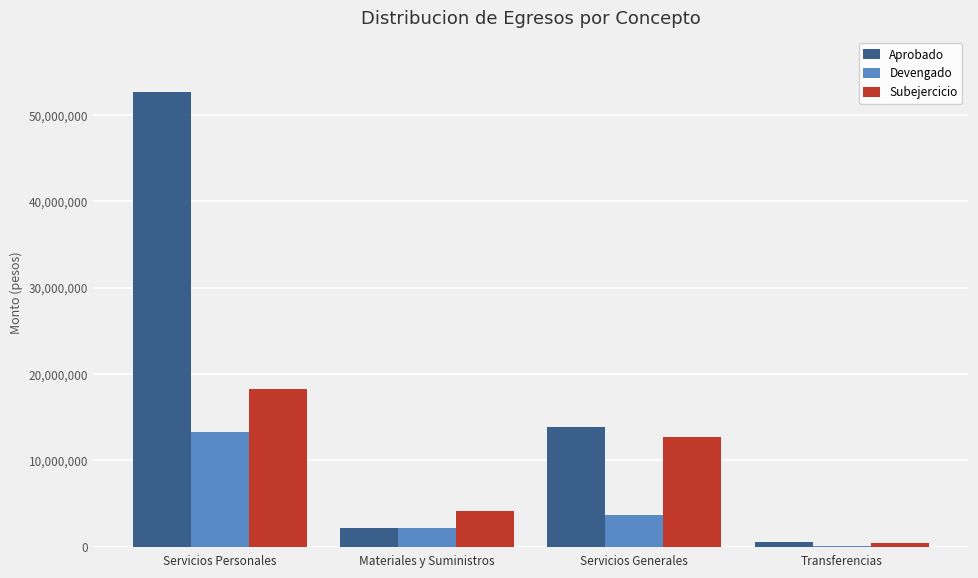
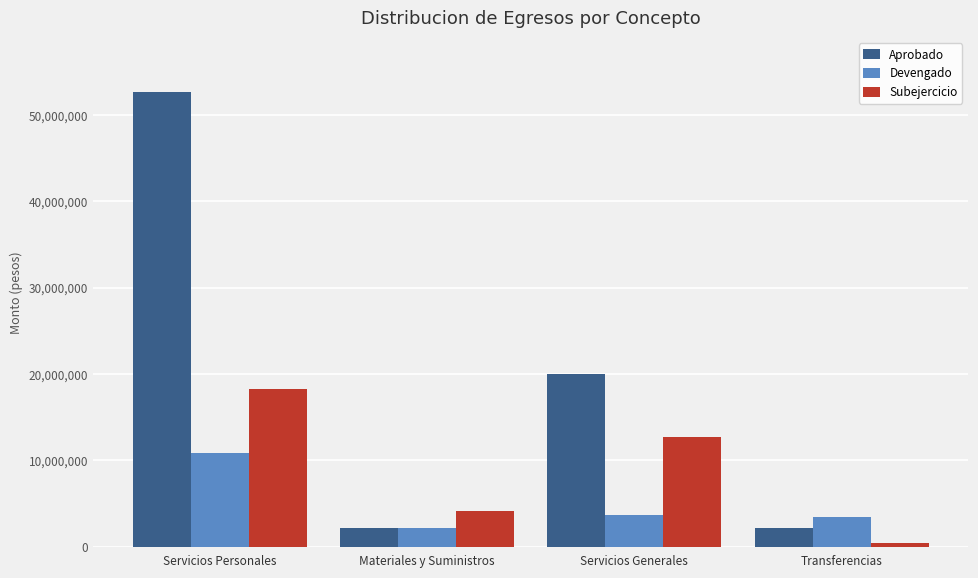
Devengado, Servicios Personales: 13,000,000 -> 11,000,000
Aprobado, Servicios Generales: 14,000,000 -> 20,000,000
Aprobado, Transferencias: 1,000,000 -> 2,000,000
Devengado, Transferencias: 0 -> 3,000,000
